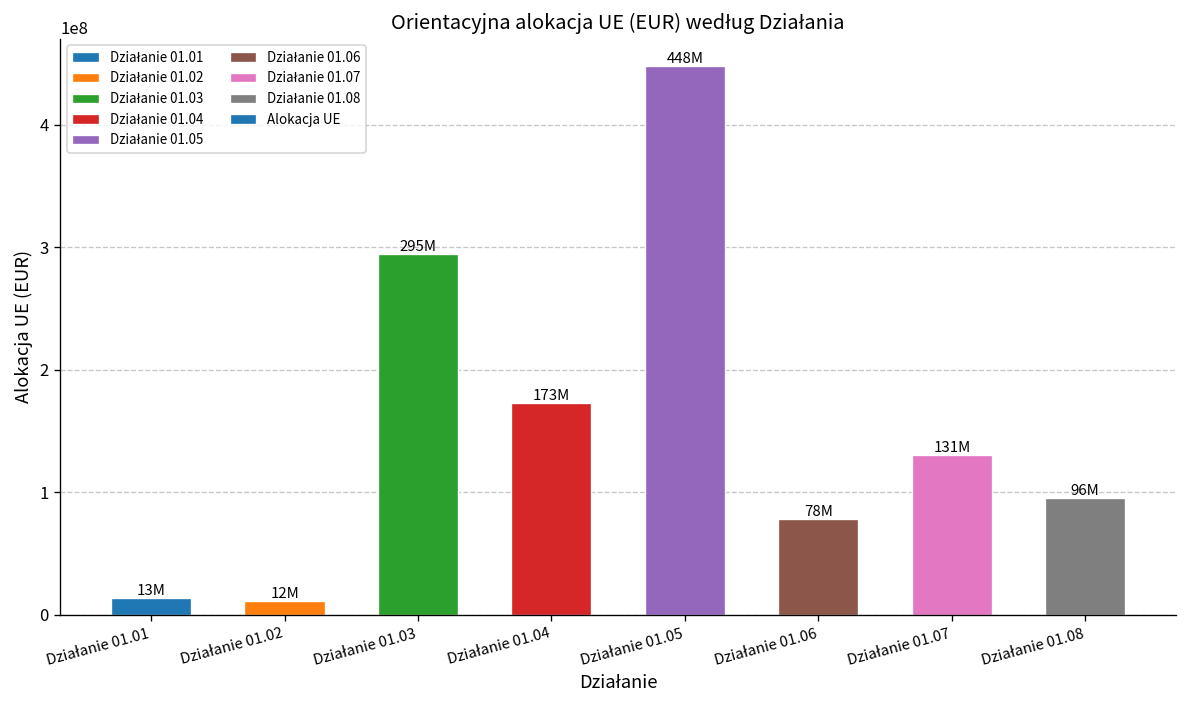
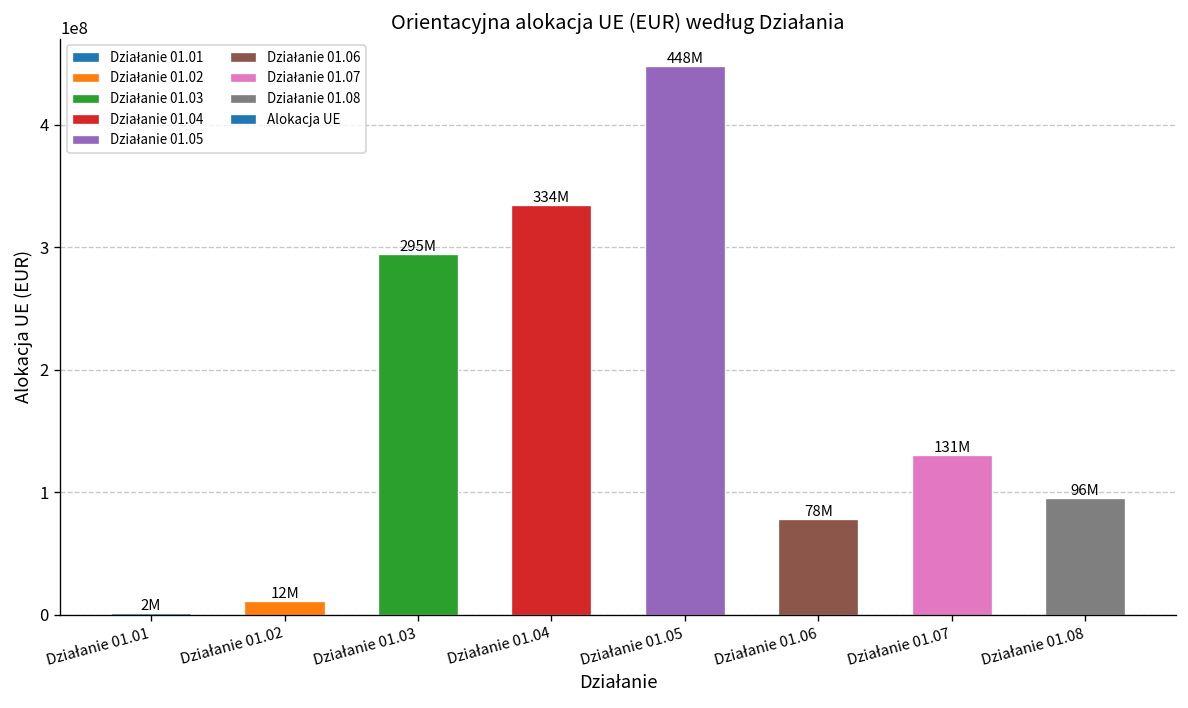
Działanie 01.01: 13M -> 2M
Działanie 01.04: 173M -> 334M
